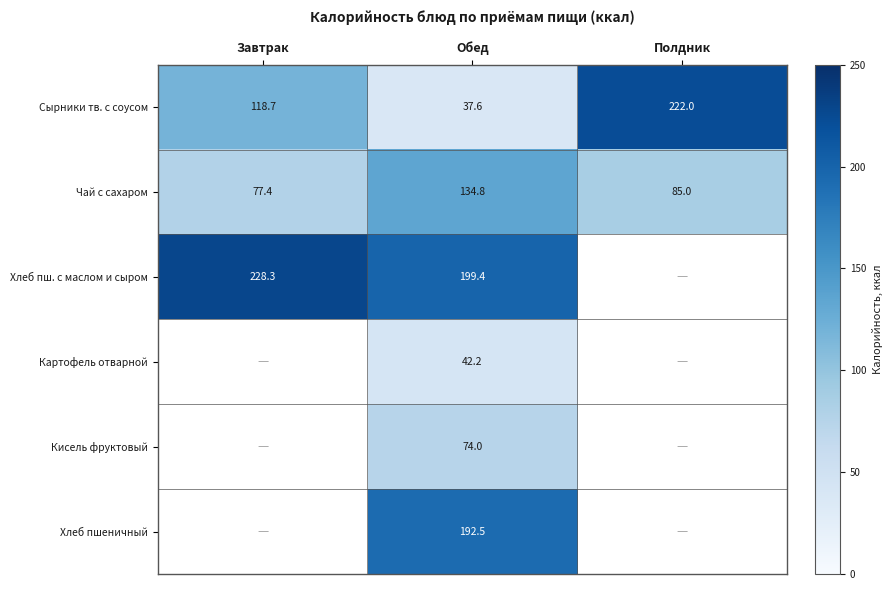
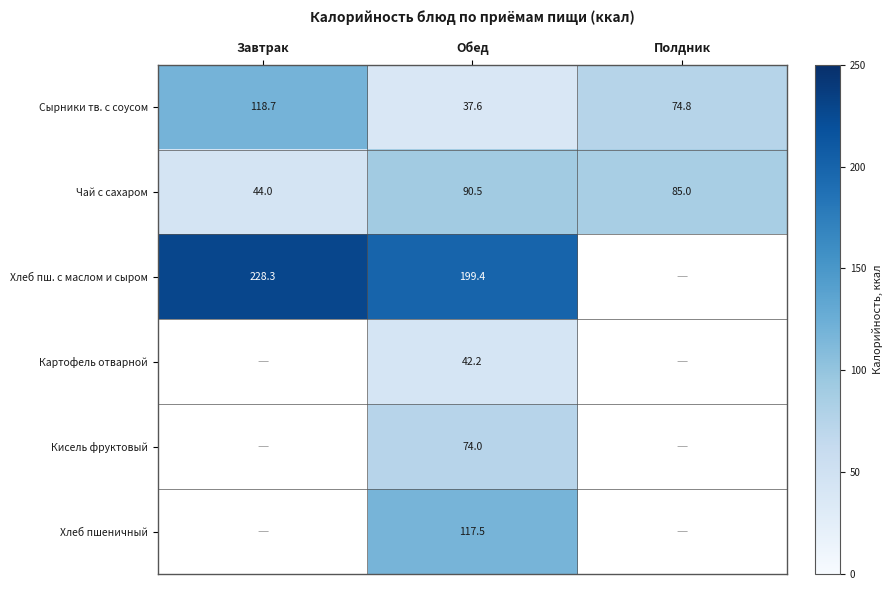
Сырники тв. с соусом, Полдник: 222.0 -> 74.8
Чай с сахаром, Завтрак: 77.4 -> 44.0
Чай с сахаром, Обед: 134.8 -> 90.5
Хлеб пшеничный, Обед: 192.5 -> 117.5
